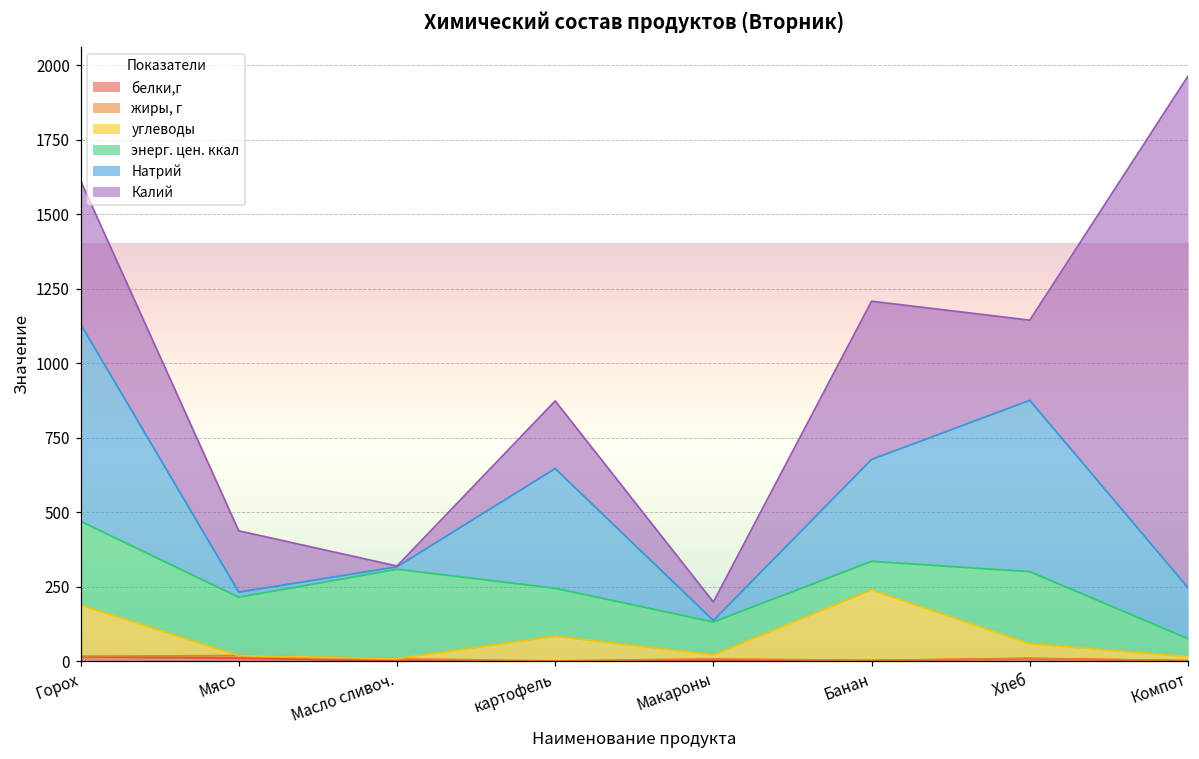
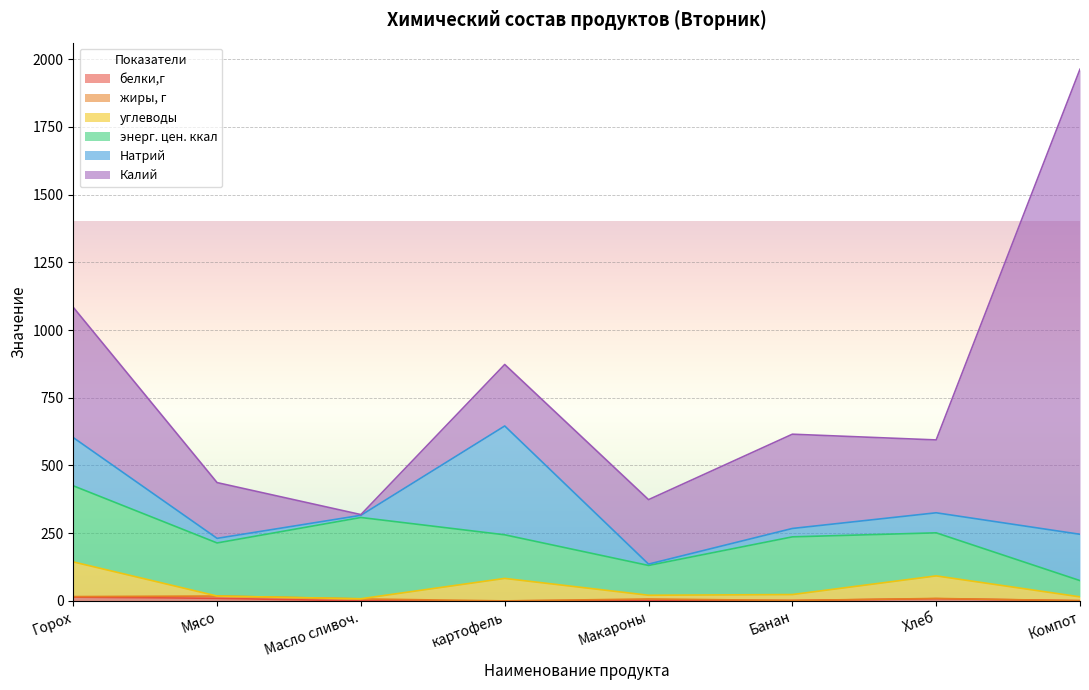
углеводы, Горох: 170 -> 130
Натрий, Горох: 660 -> 180
Калий, Макароны: 60 -> 240
углеводы, Банан: 240 -> 20
энерг. цен. ккал, Банан: 100 -> 210
Натрий, Банан: 340 -> 30
Калий, Банан: 530 -> 350
углеводы, Хлеб: 50 -> 80
энерг. цен. ккал, Хлеб: 240 -> 160
Натрий, Хлеб: 580 -> 70
